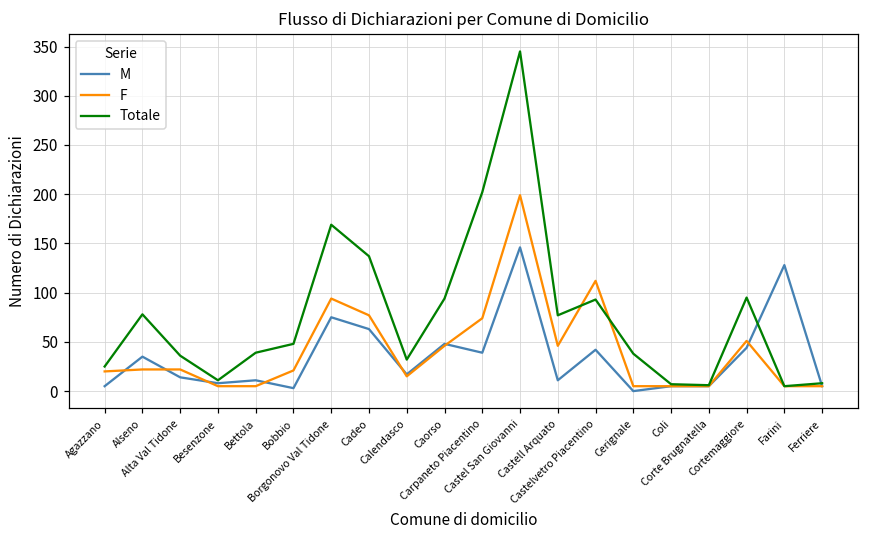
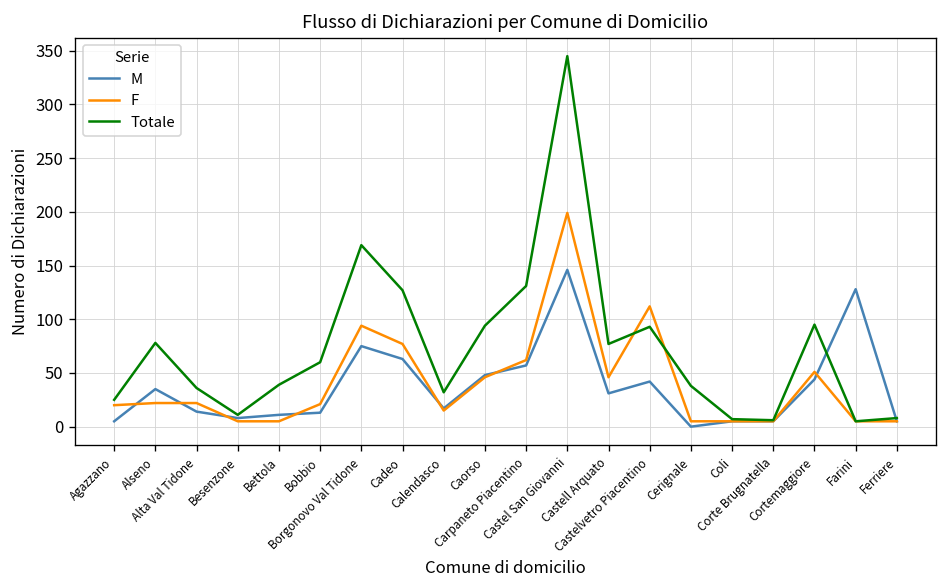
M, Bobbio: 0 -> 10
Totale, Bobbio: 50 -> 60
Totale, Cadeo: 140 -> 130
M, Carpaneto Piacentino: 40 -> 60
F, Carpaneto Piacentino: 70 -> 60
Totale, Carpaneto Piacentino: 200 -> 130
M, Castell Arquato: 10 -> 30
